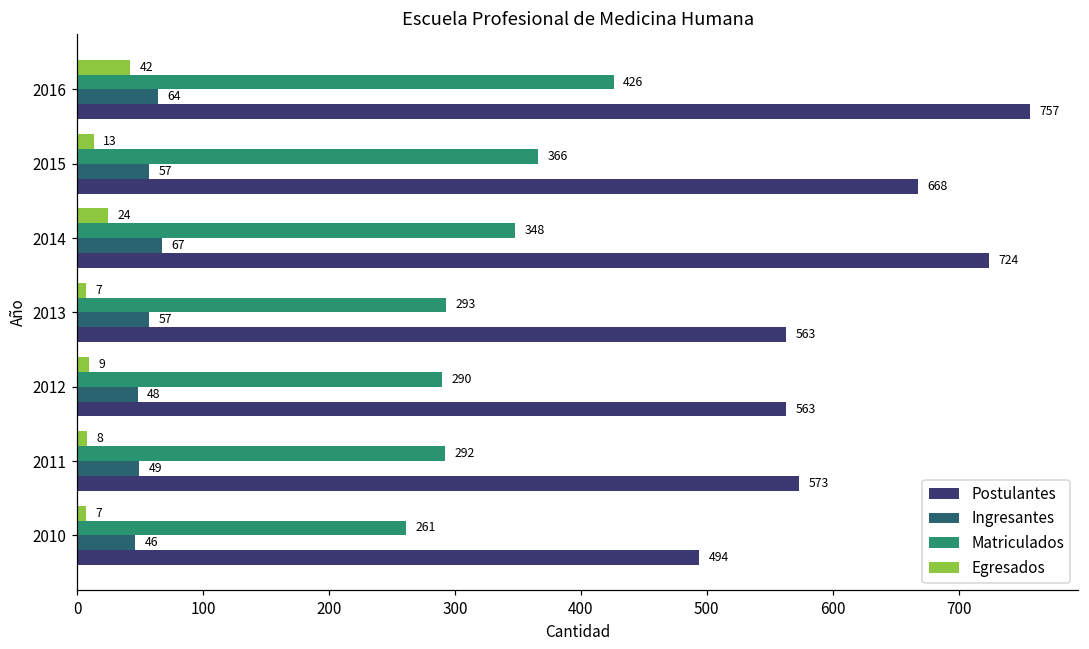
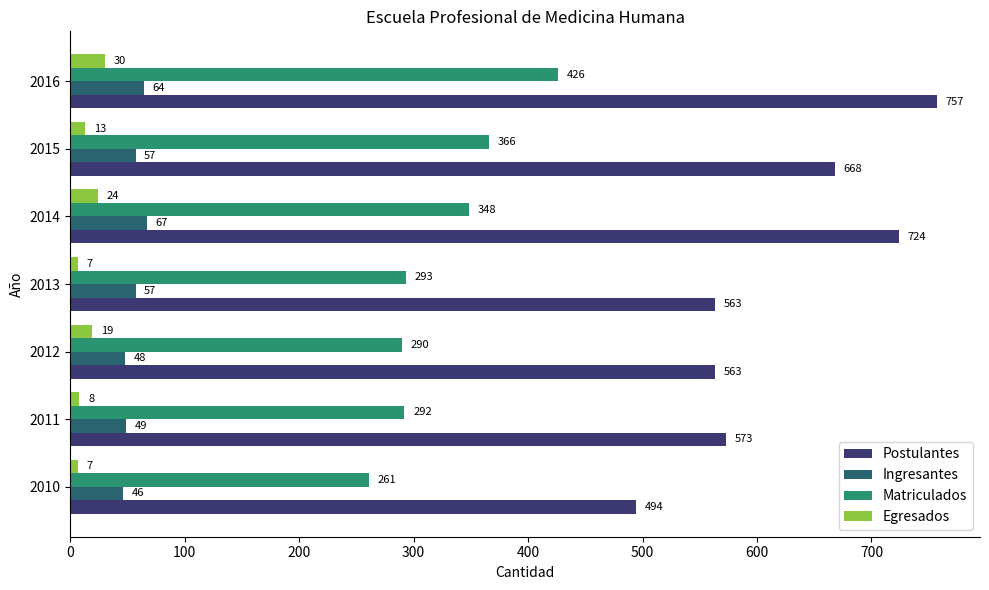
Egresados, 2016: 42 -> 30
Egresados, 2012: 9 -> 19
